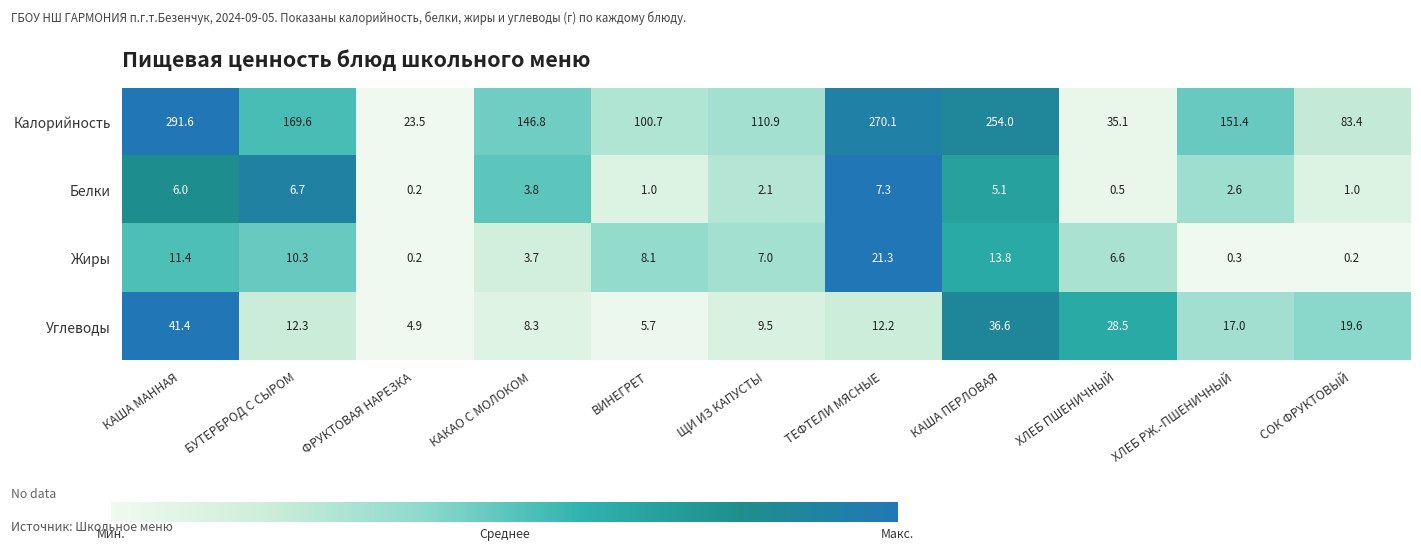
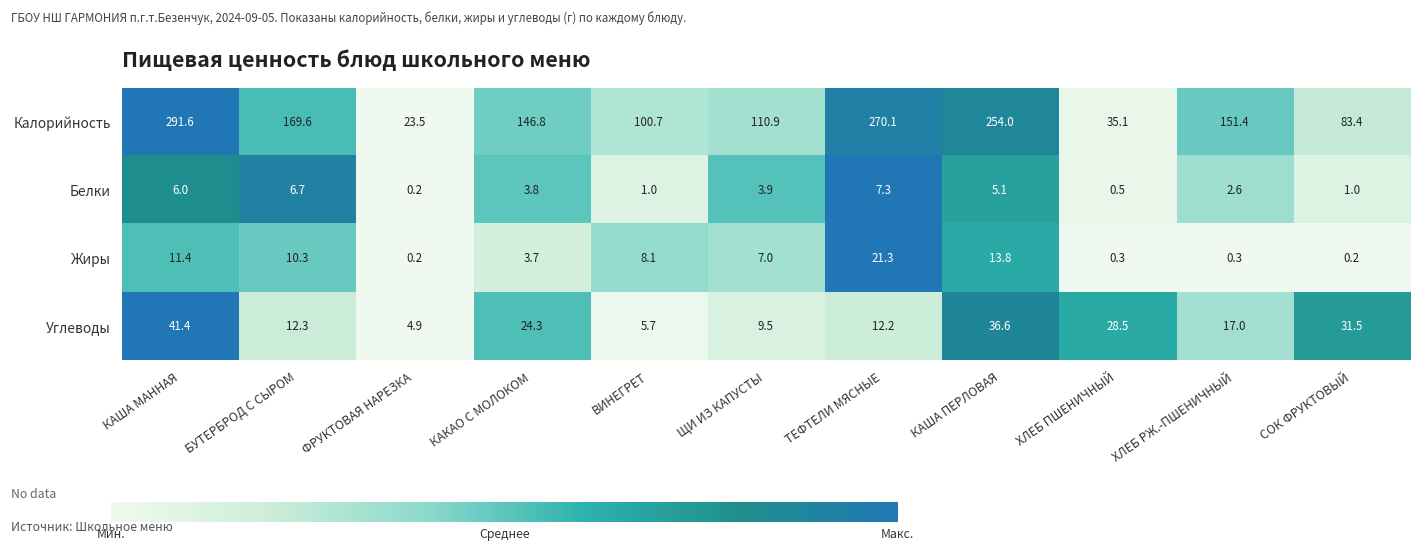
Белки, ЩИ ИЗ КАПУСТЫ: 2.1 -> 3.9
Жиры, ХЛЕБ ПШЕНИЧНЫЙ: 6.6 -> 0.3
Углеводы, КАКАО С МОЛОКОМ: 8.3 -> 24.3
Углеводы, СОК ФРУКТОВЫЙ: 19.6 -> 31.5
